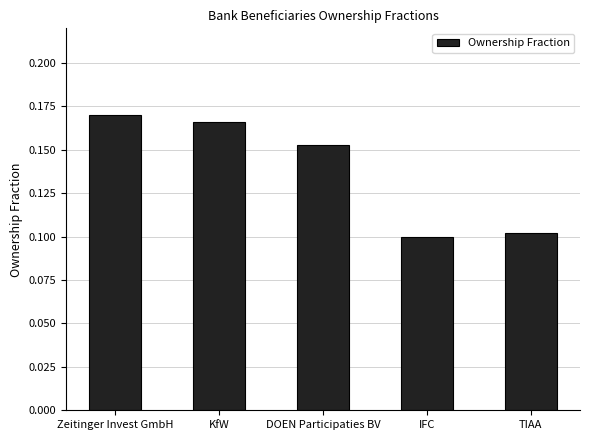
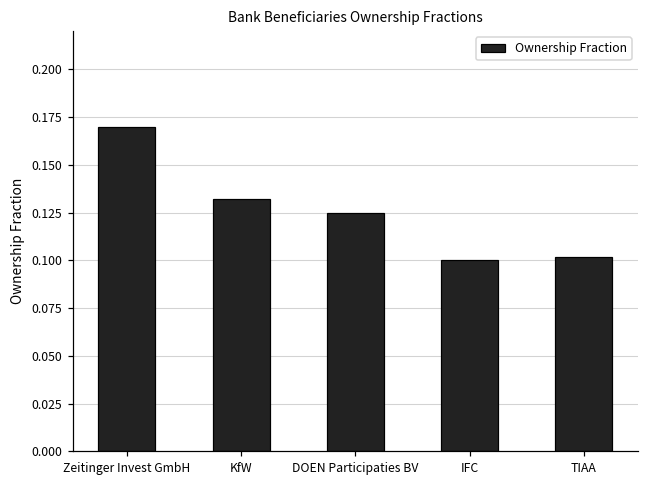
KfW: 0.166 -> 0.132
DOEN Participaties BV: 0.153 -> 0.125
